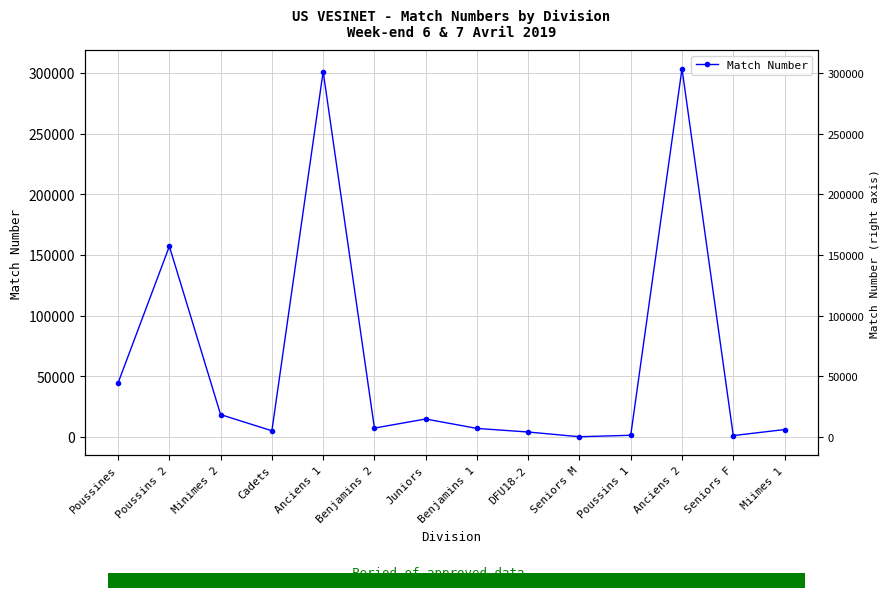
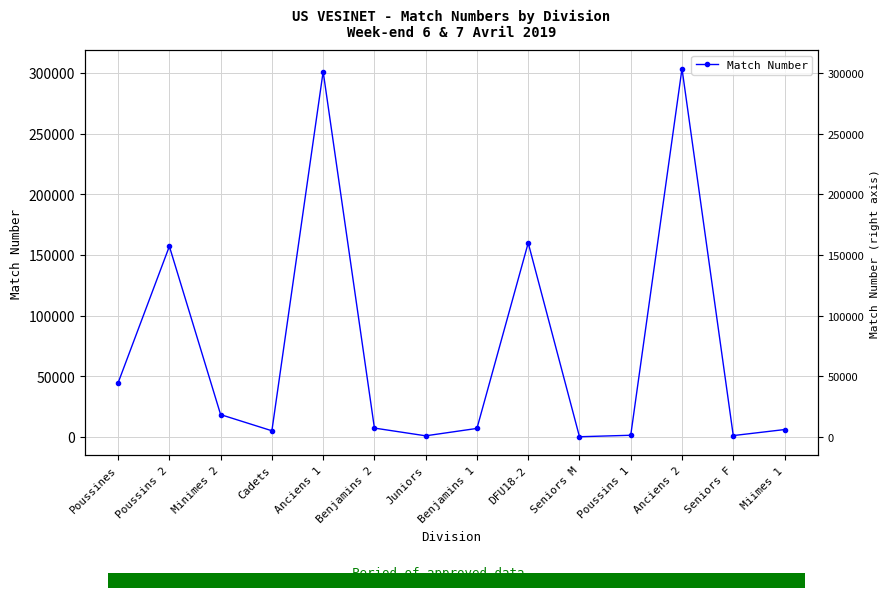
US VESINET - Match Numbers by Division Week-end 6 & 7 Avril 2019, Juniors: 15000 -> 1000
US VESINET - Match Numbers by Division Week-end 6 & 7 Avril 2019, DFU18-2: 4000 -> 160000
